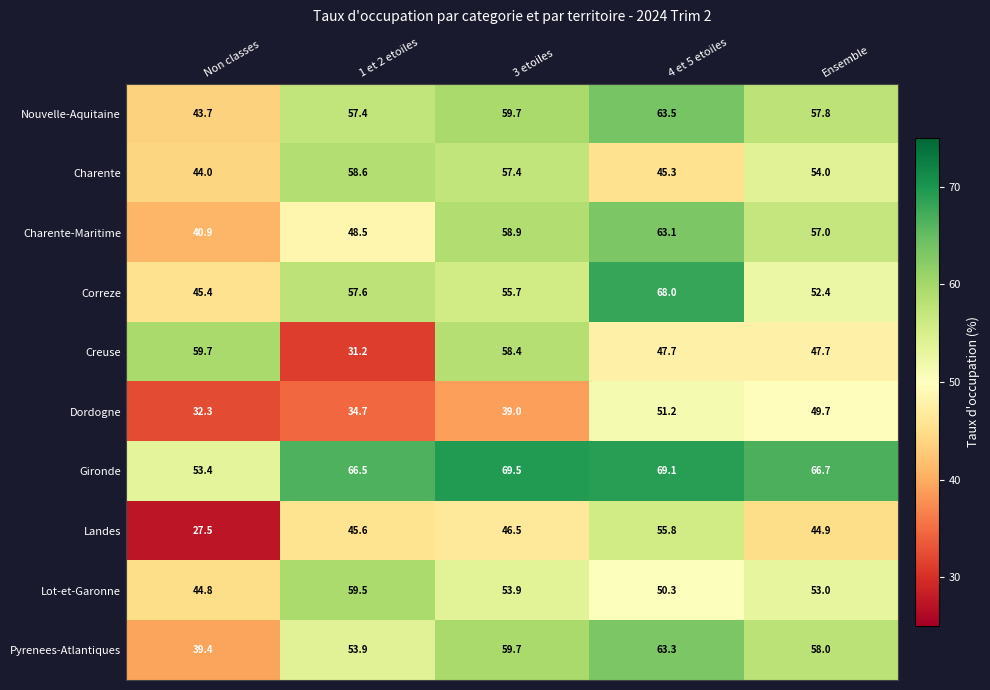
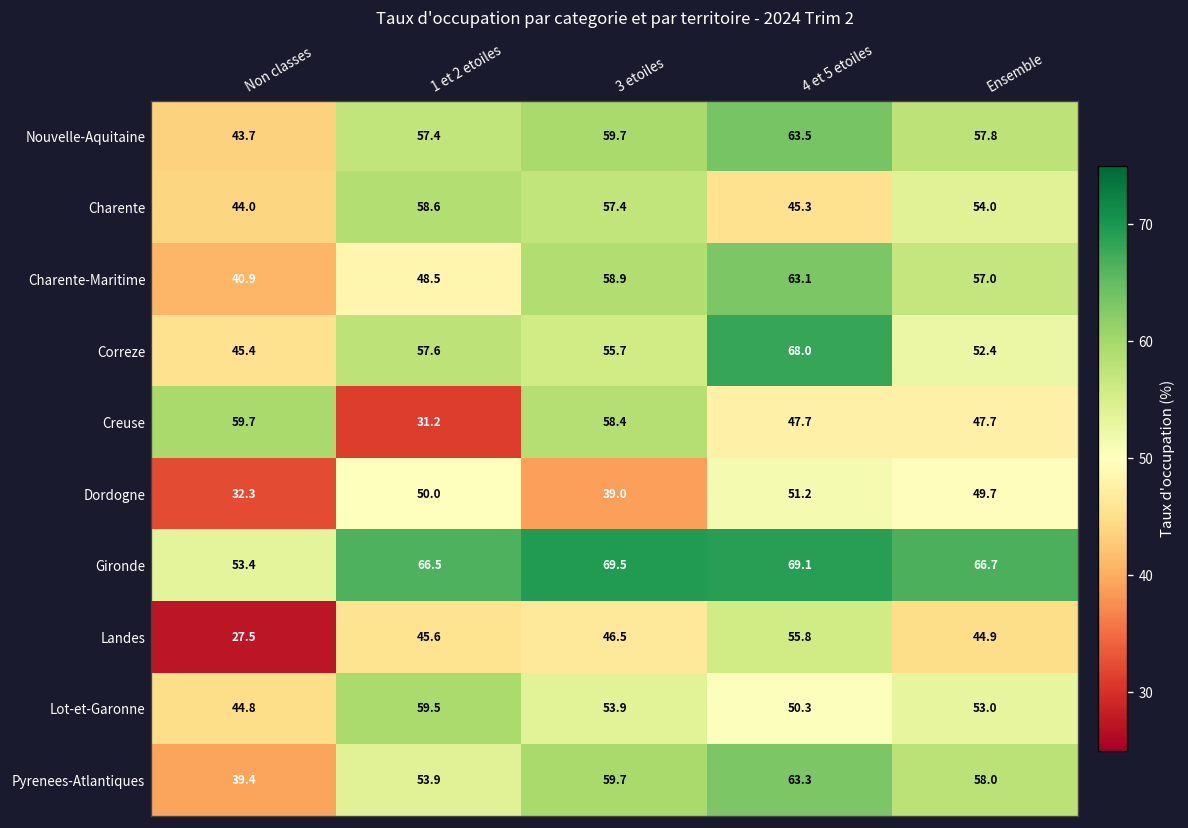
Dordogne, 1 et 2 etoiles: 34.7 -> 50.0
